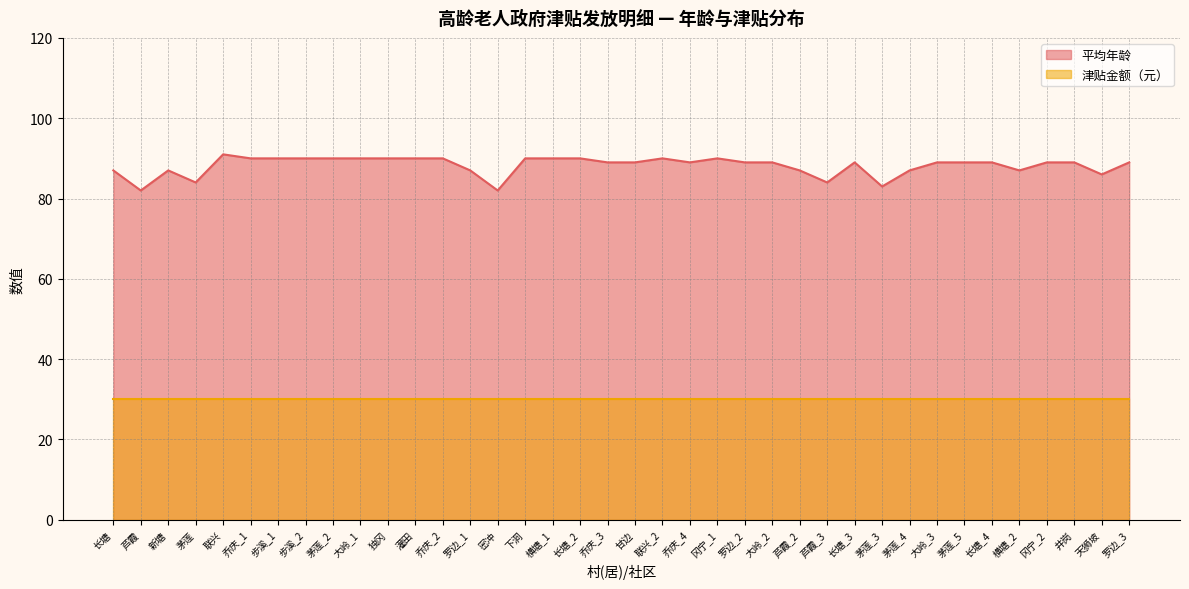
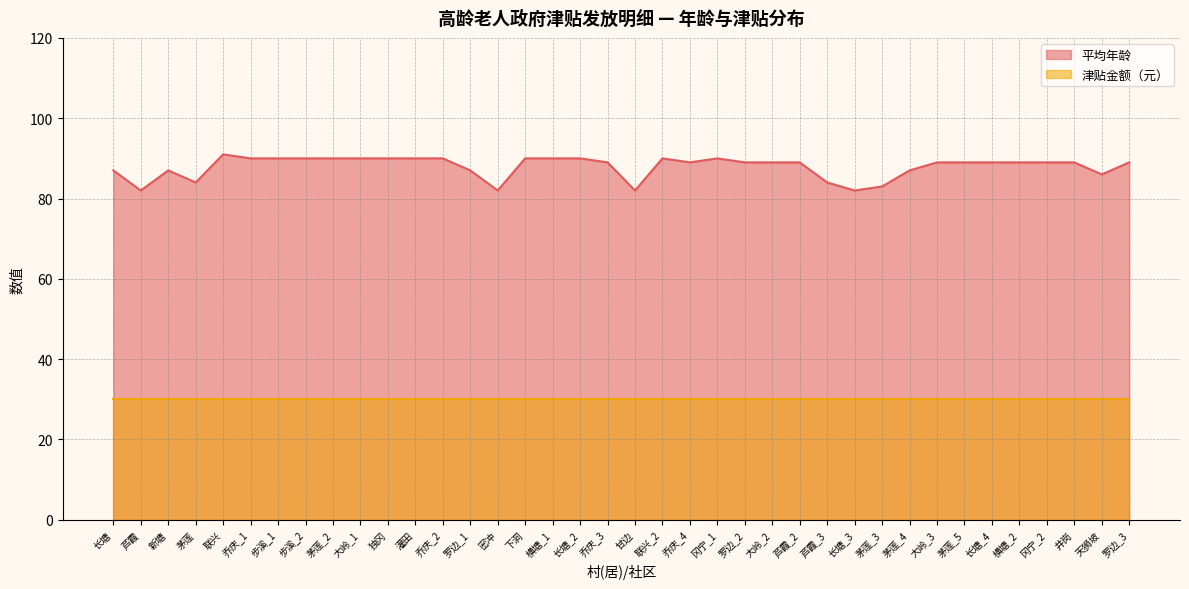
平均年龄, 甘边: 89 -> 82
平均年龄, 芦霞_2: 87 -> 89
平均年龄, 长塘_3: 89 -> 82
平均年龄, 横塘_2: 87 -> 89
